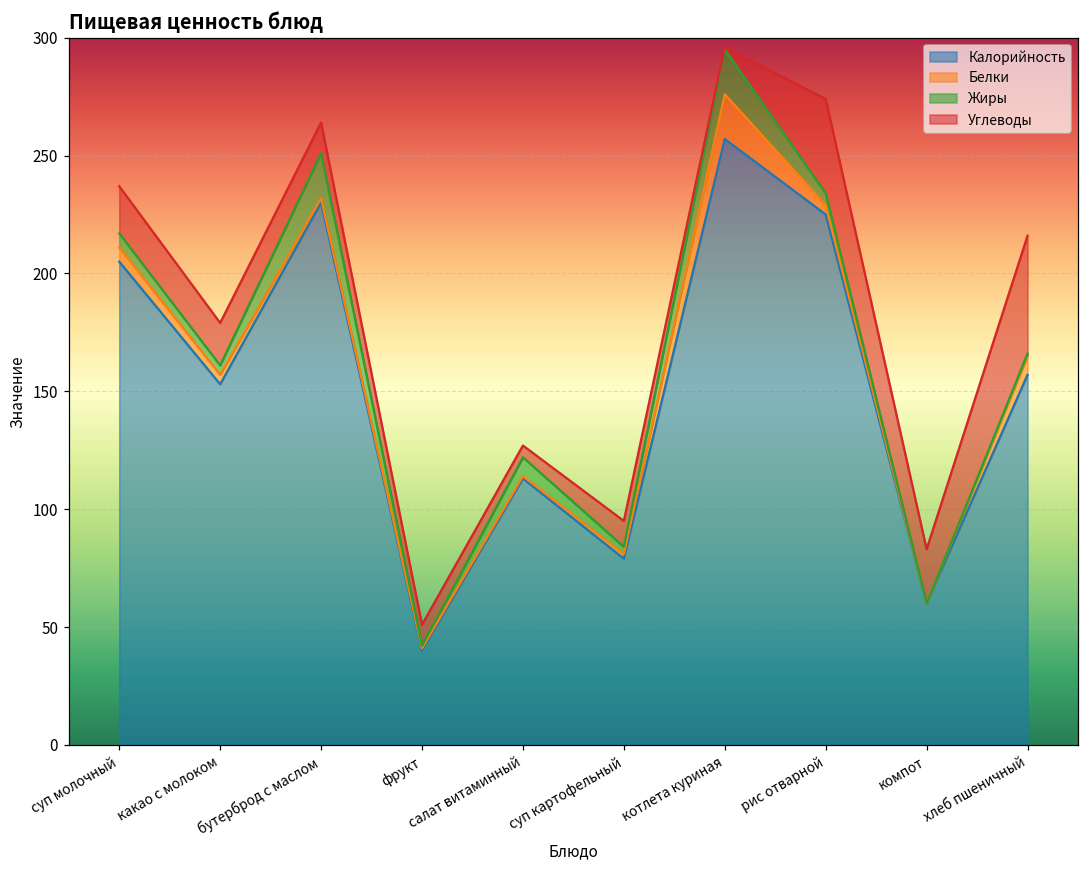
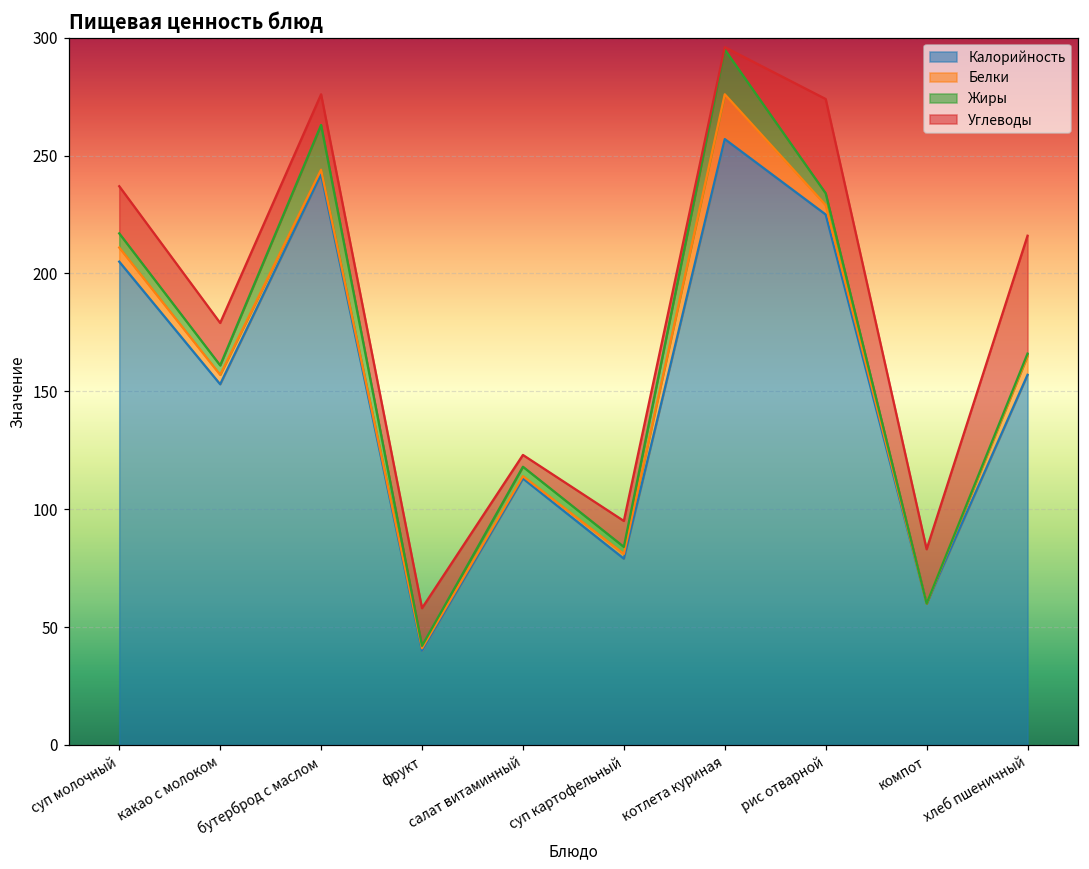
Калорийность, бутерброд с маслом: 230 -> 242
Углеводы, фрукт: 9 -> 16
Жиры, салат витаминный: 8 -> 4
